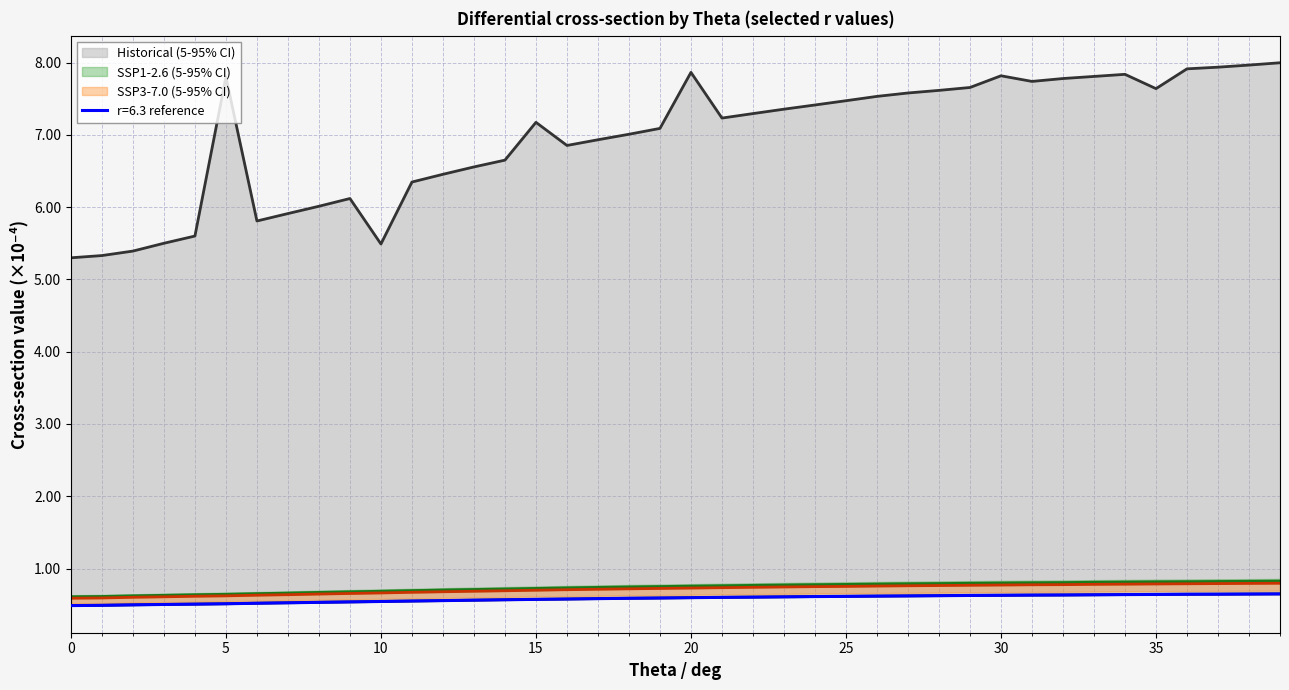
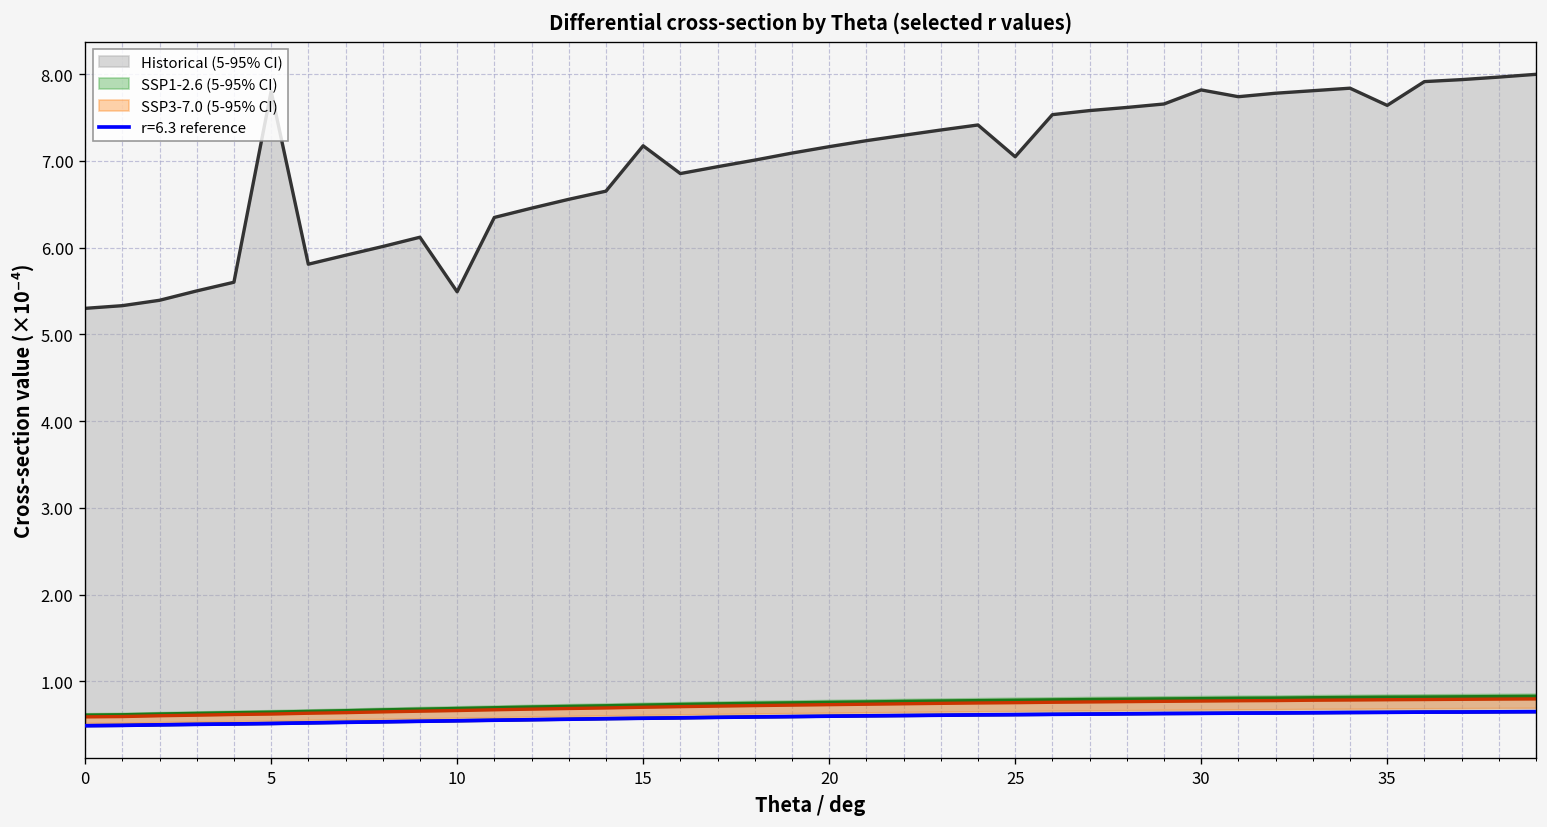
Historical (5-95% CI), 20: 7.9 -> 7.2
Historical (5-95% CI), 25: 7.5 -> 7.0
